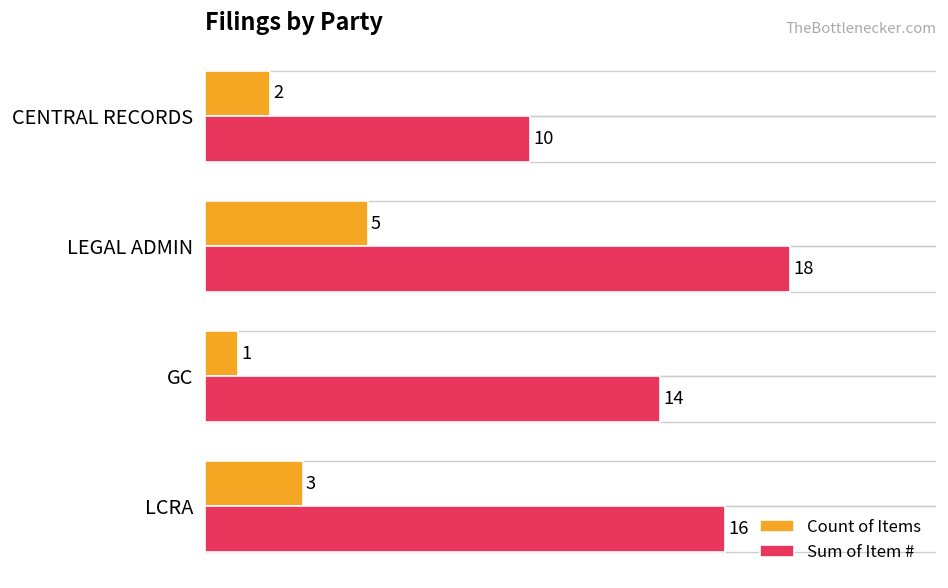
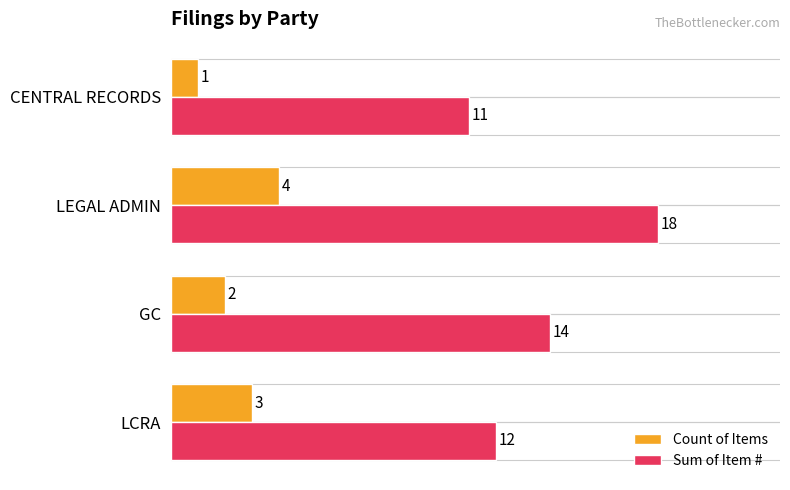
Count of Items, CENTRAL RECORDS: 2 -> 1
Sum of Item #, CENTRAL RECORDS: 10 -> 11
Count of Items, LEGAL ADMIN: 5 -> 4
Count of Items, GC: 1 -> 2
Sum of Item #, LCRA: 16 -> 12
